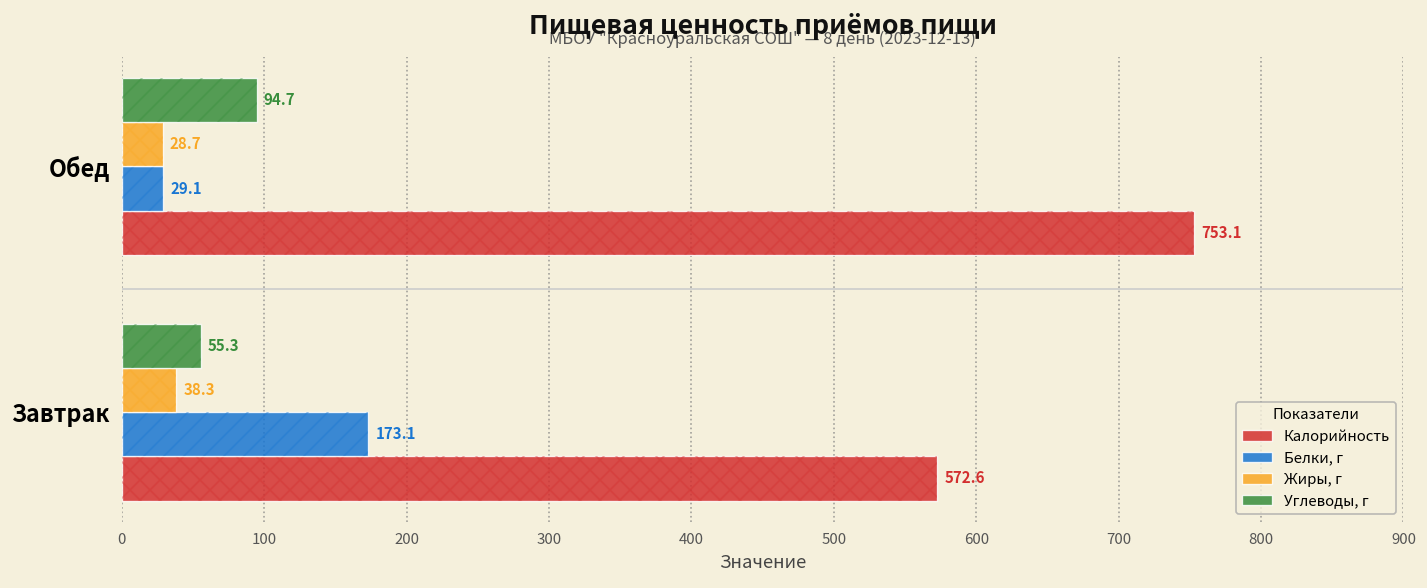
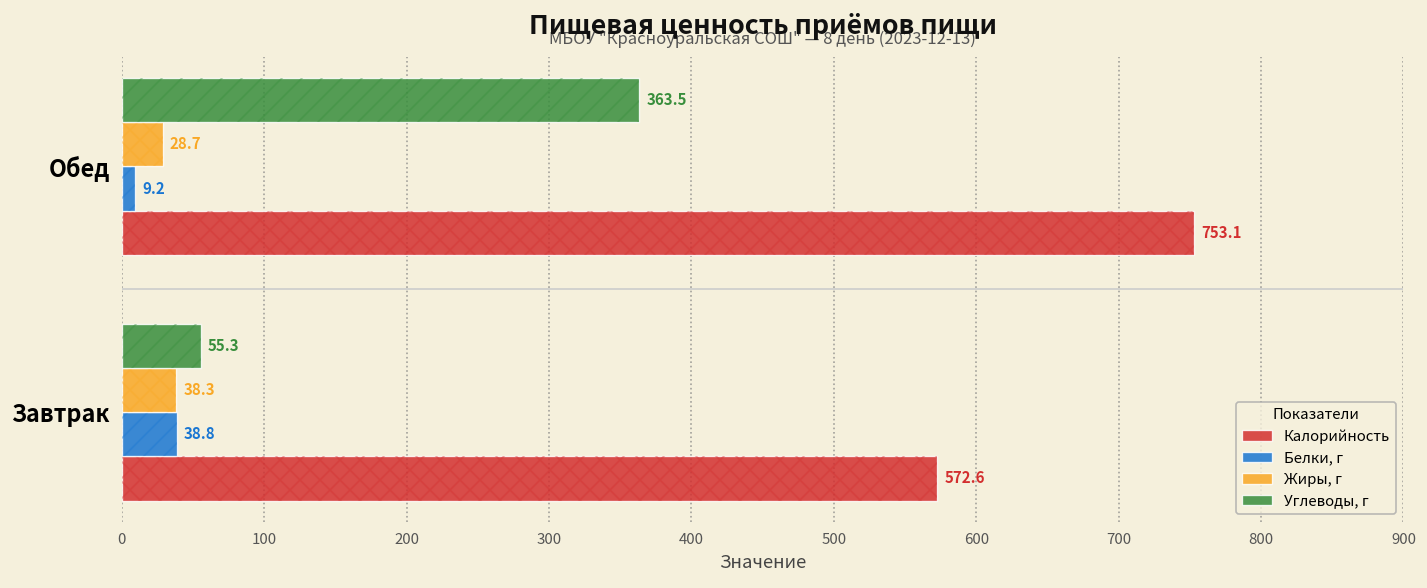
Углеводы, г, Обед: 94.7 -> 363.5
Белки, г, Обед: 29.1 -> 9.2
Белки, г, Завтрак: 173.1 -> 38.8
